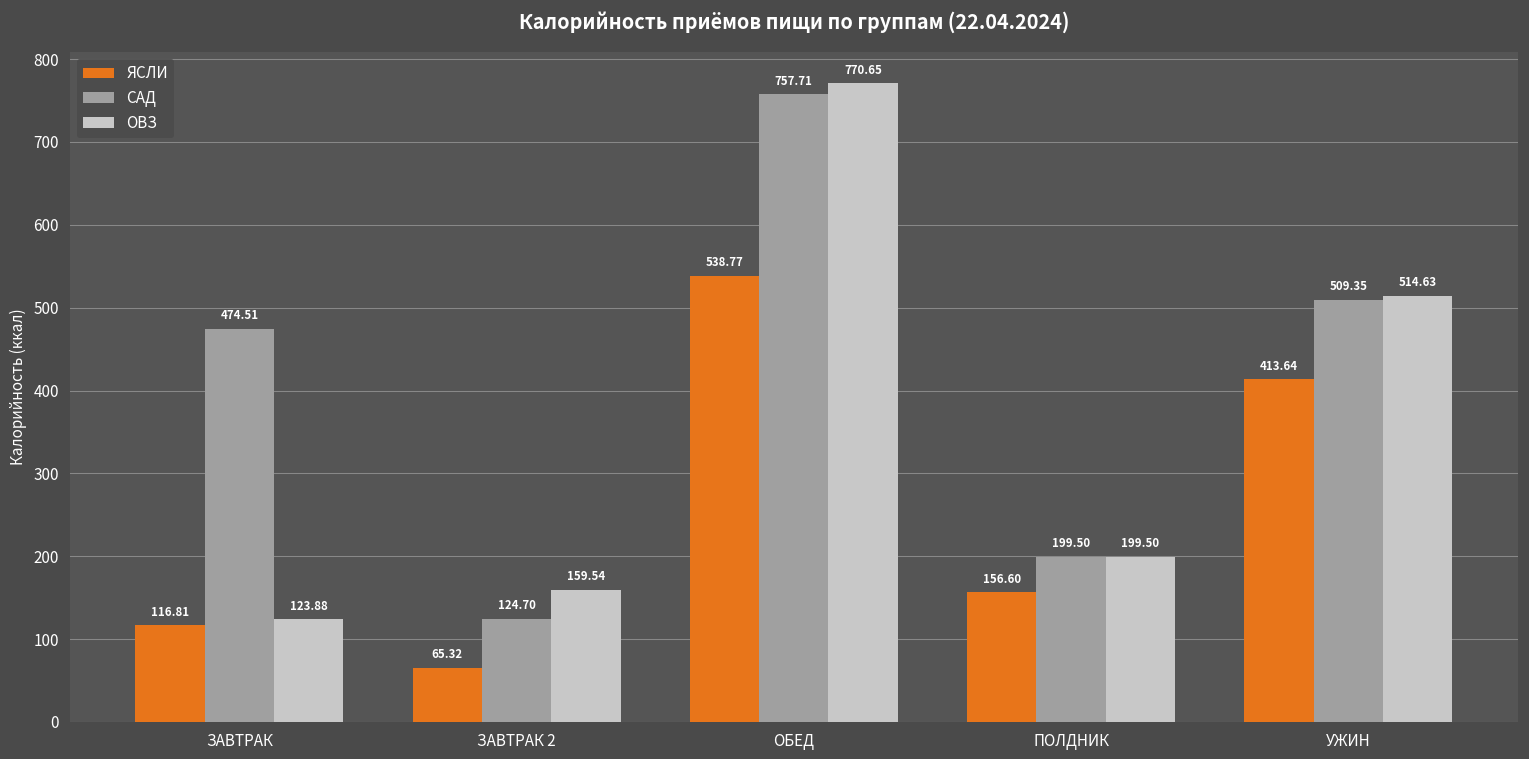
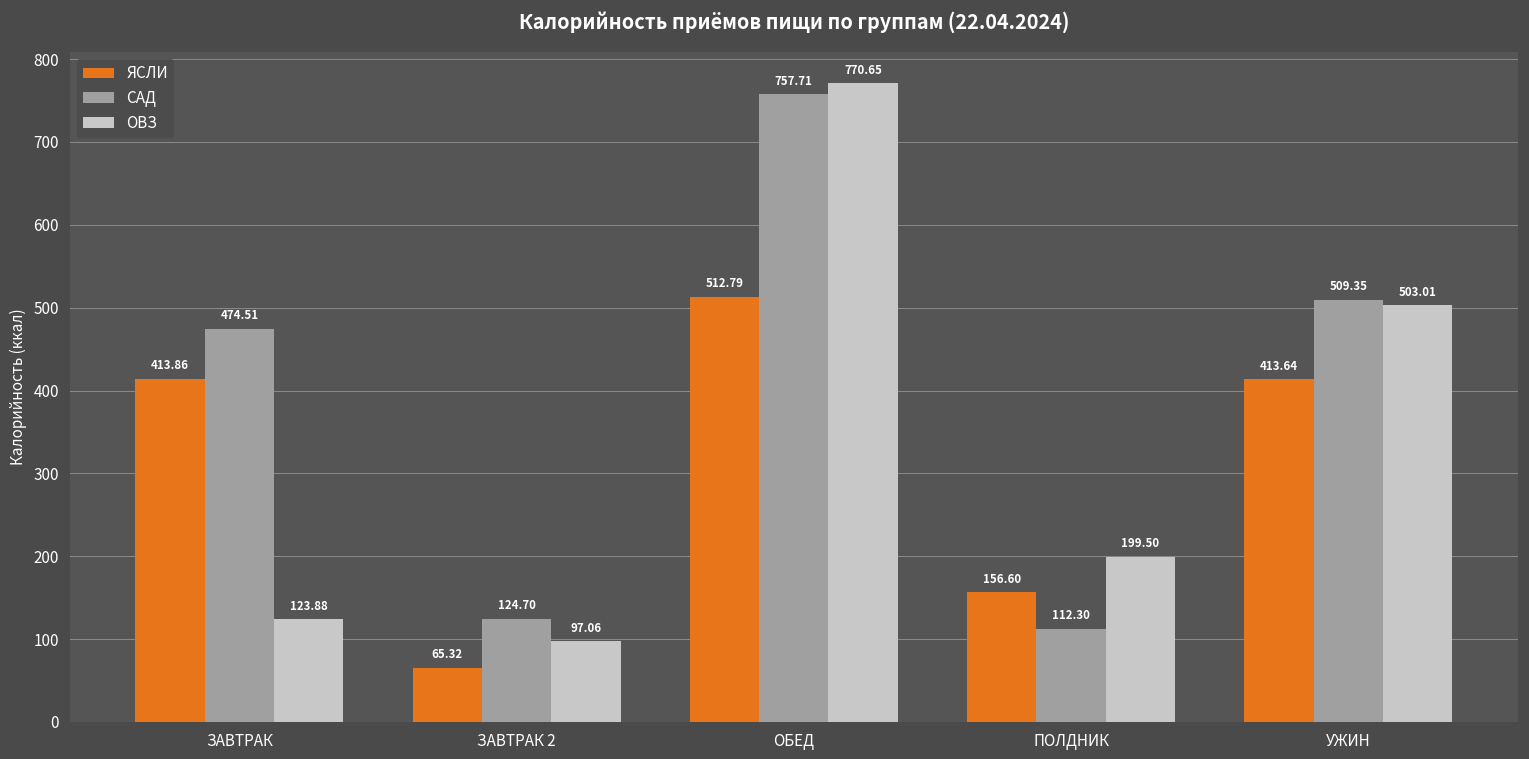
ЯСЛИ, ЗАВТРАК: 116.81 -> 413.86
ОВЗ, ЗАВТРАК 2: 159.54 -> 97.06
ЯСЛИ, ОБЕД: 538.77 -> 512.79
САД, ПОЛДНИК: 199.50 -> 112.30
ОВЗ, УЖИН: 514.63 -> 503.01
